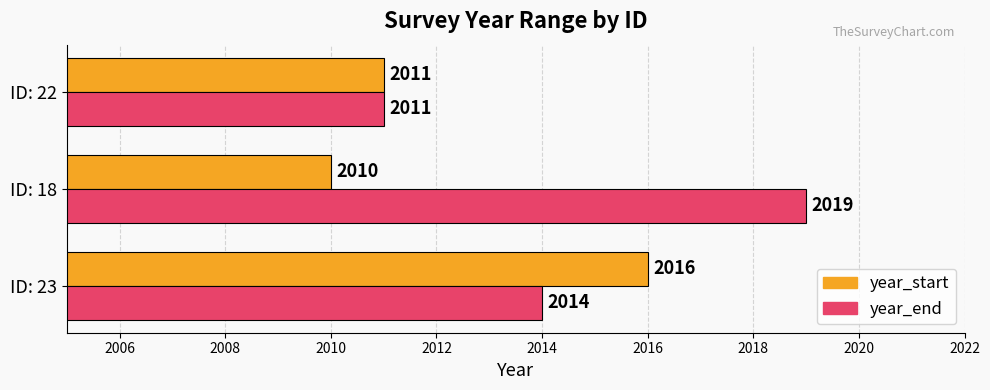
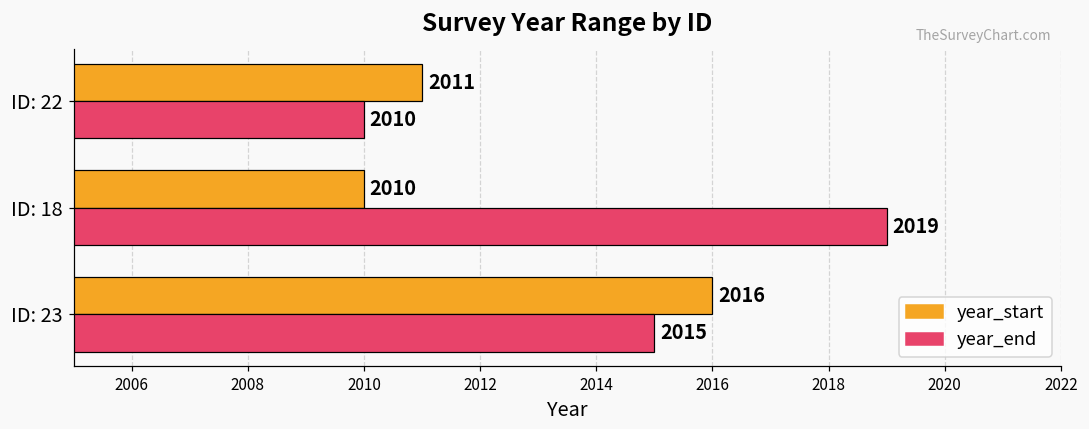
year_end, ID: 22: 2011 -> 2010
year_end, ID: 23: 2014 -> 2015
